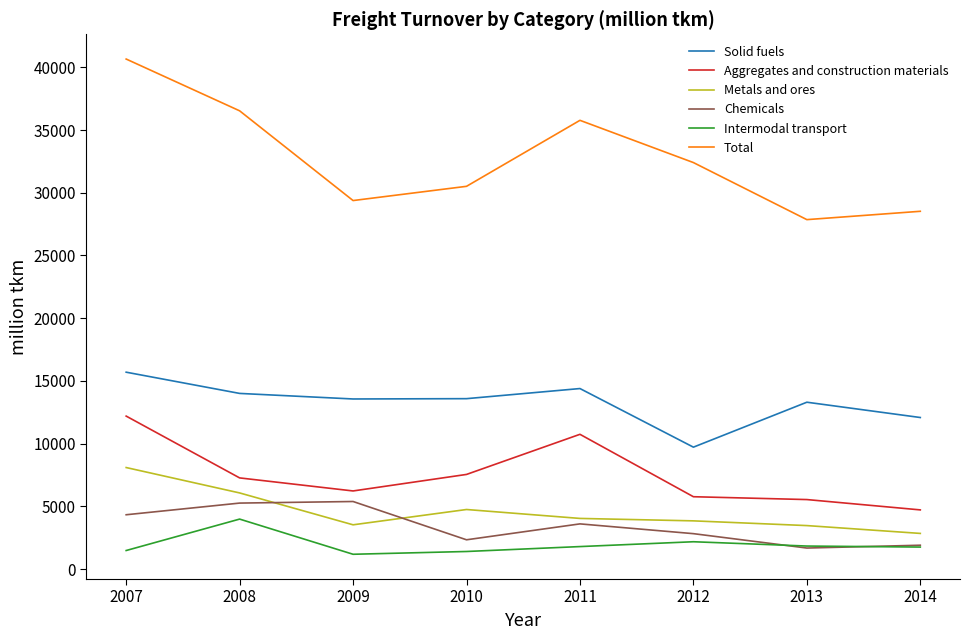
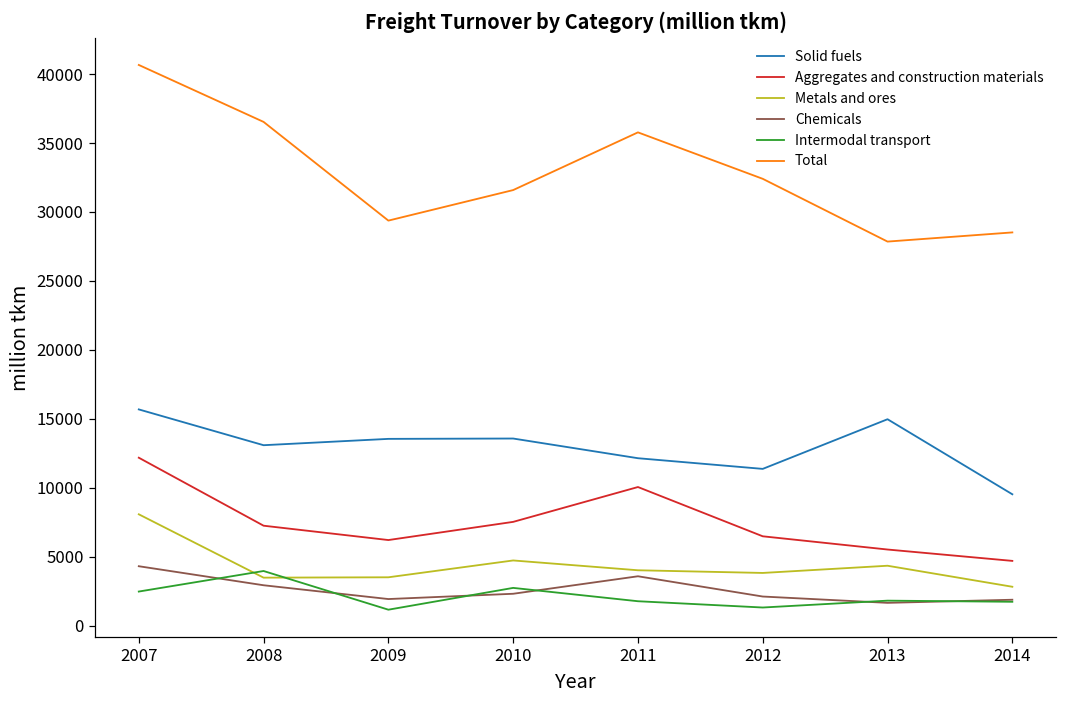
Intermodal transport, 2007: 1500 -> 2500
Solid fuels, 2008: 14000 -> 13100
Metals and ores, 2008: 6100 -> 3500
Chemicals, 2008: 5300 -> 3000
Chemicals, 2009: 5400 -> 2000
Intermodal transport, 2010: 1400 -> 2800
Total, 2010: 30500 -> 31600
Solid fuels, 2011: 14400 -> 12200
Aggregates and construction materials, 2011: 10700 -> 10100
Solid fuels, 2012: 9700 -> 11400
Aggregates and construction materials, 2012: 5800 -> 6500
Chemicals, 2012: 2800 -> 2100
Intermodal transport, 2012: 2200 -> 1300
Solid fuels, 2013: 13300 -> 15000
Metals and ores, 2013: 3500 -> 4400
Solid fuels, 2014: 12100 -> 9500
